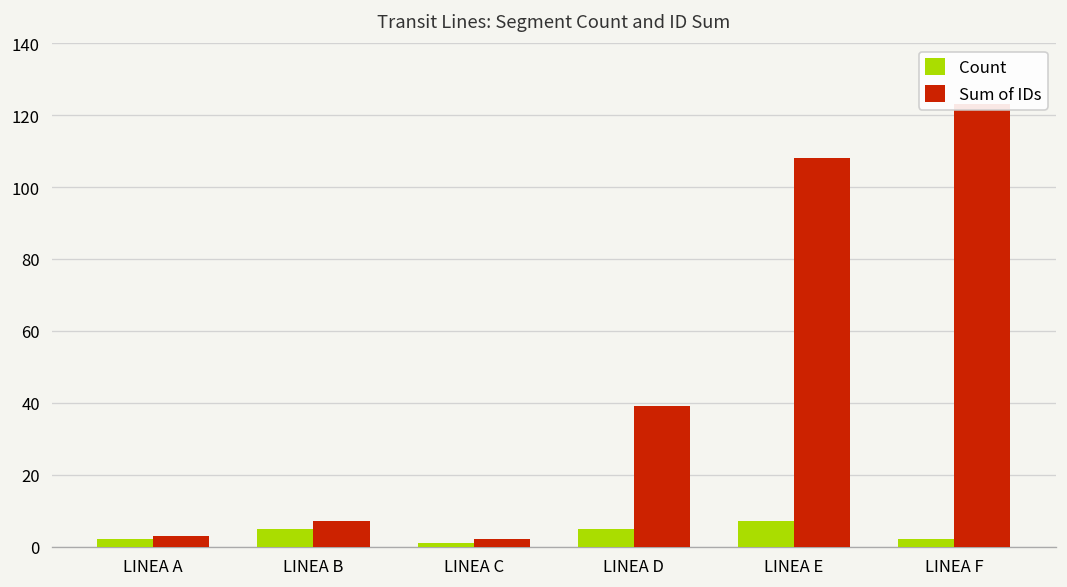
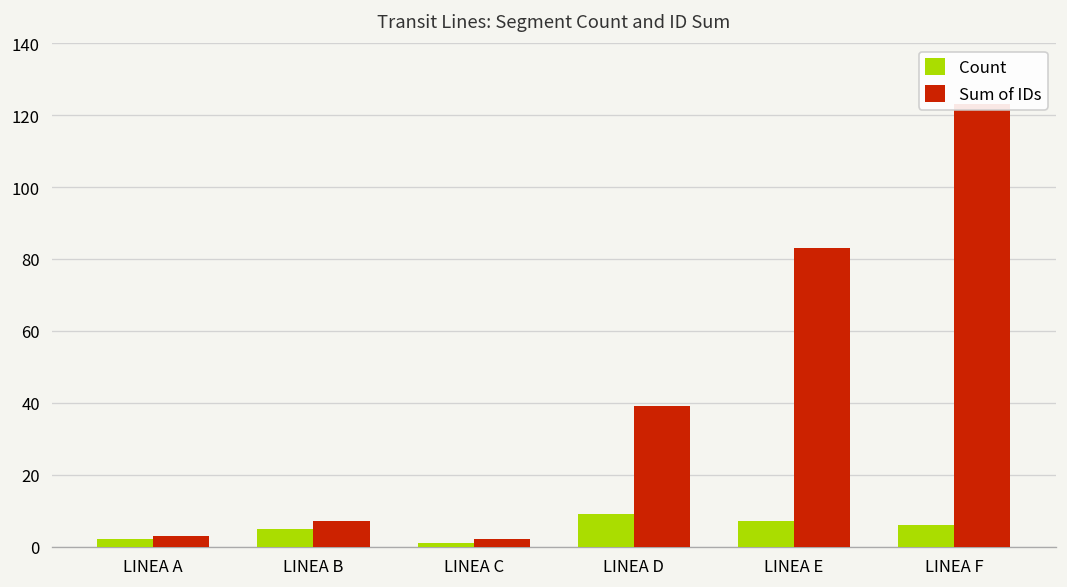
Count, LINEA D: 5 -> 9
Sum of IDs, LINEA E: 108 -> 83
Count, LINEA F: 2 -> 6
